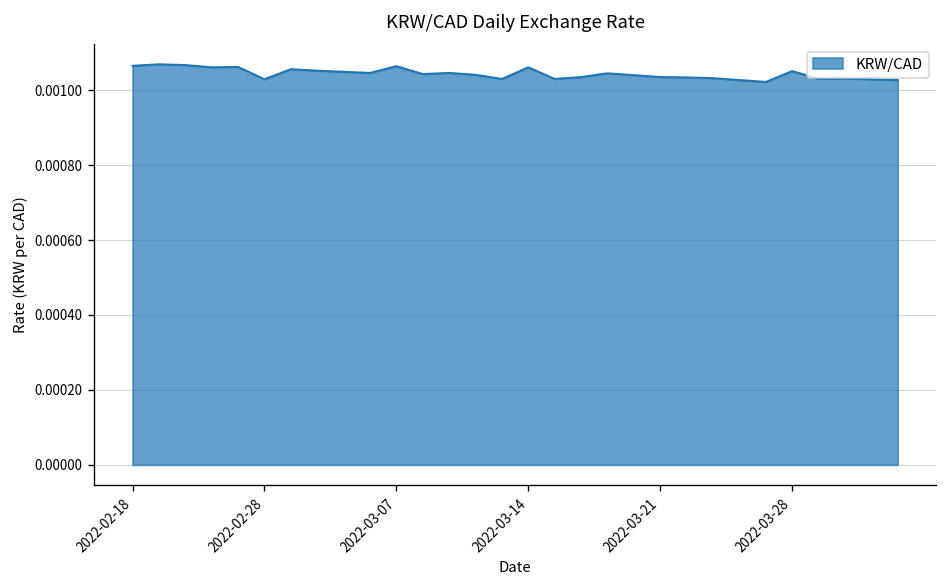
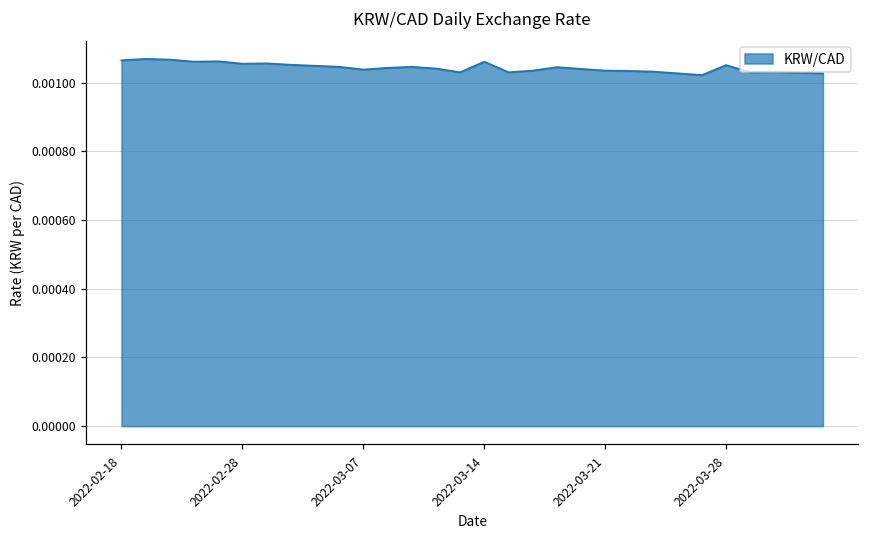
2022-02-28: 0.00103 -> 0.00106
2022-03-07: 0.00106 -> 0.00104
